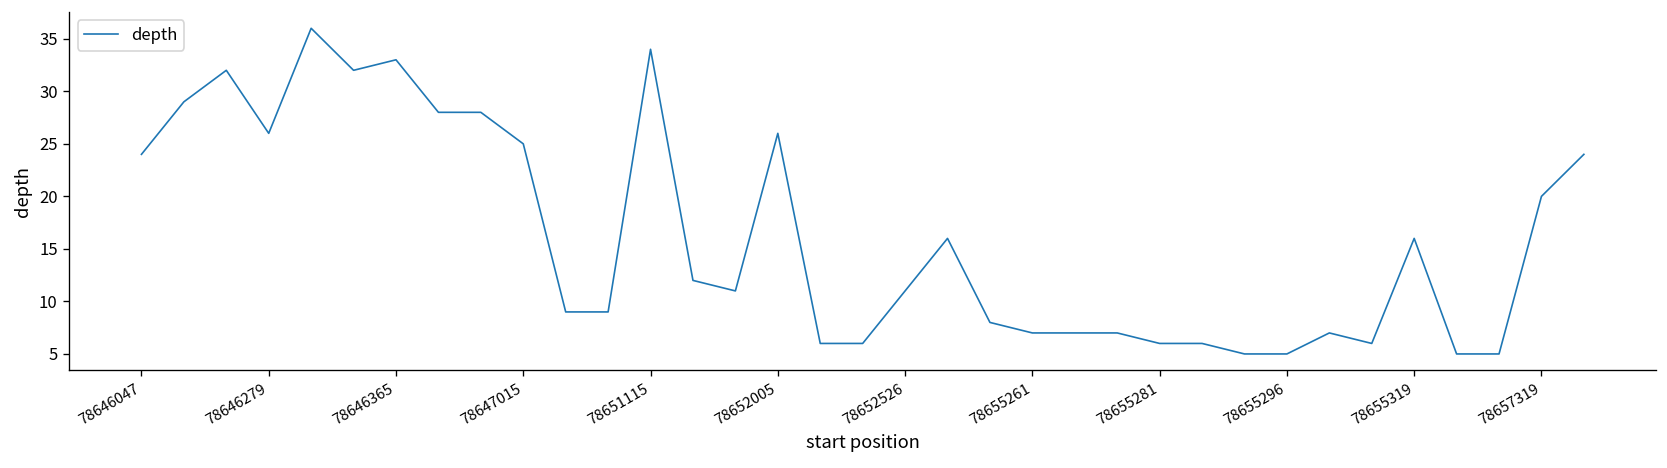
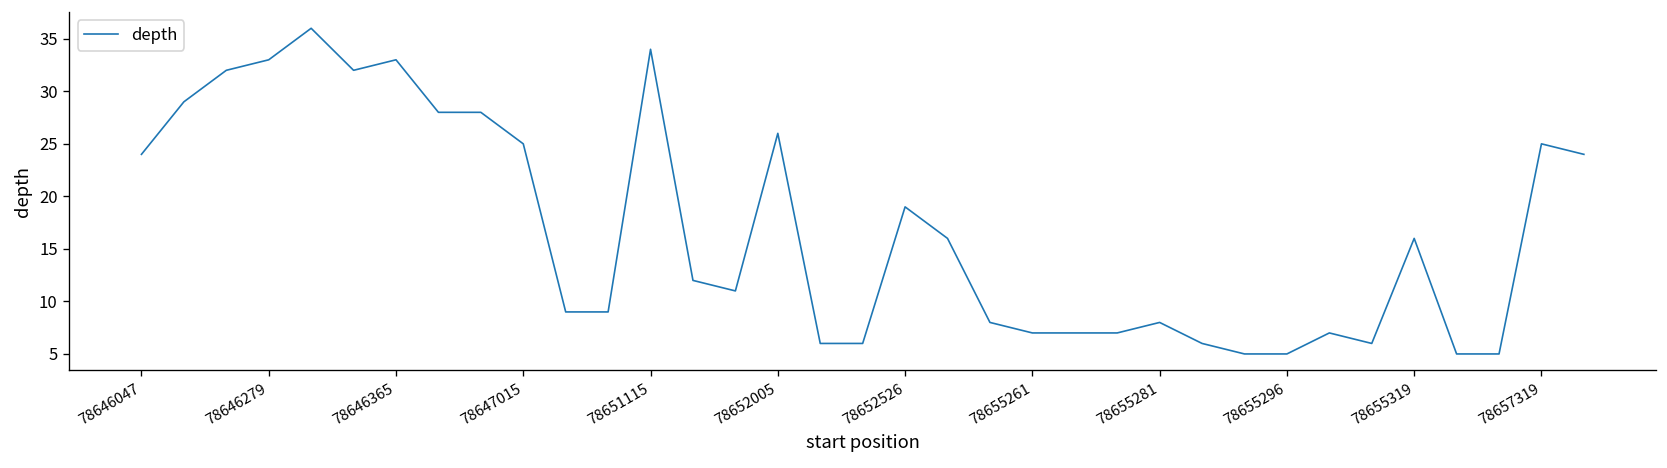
78646279: 26 -> 33
78652526: 11 -> 19
78655281: 6 -> 8
78657319: 20 -> 25
